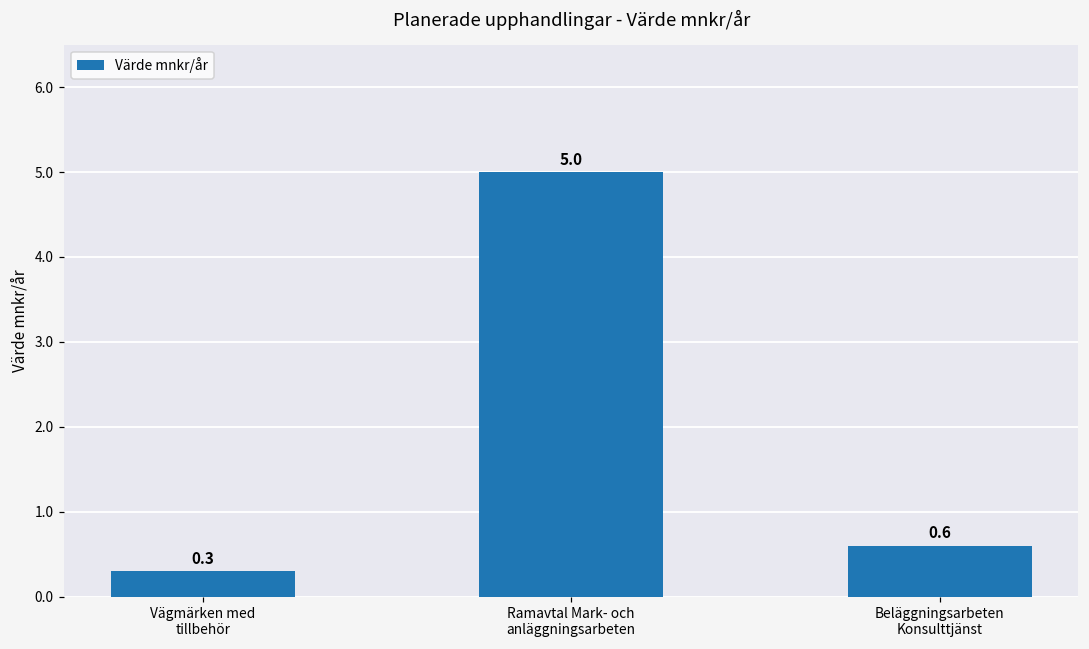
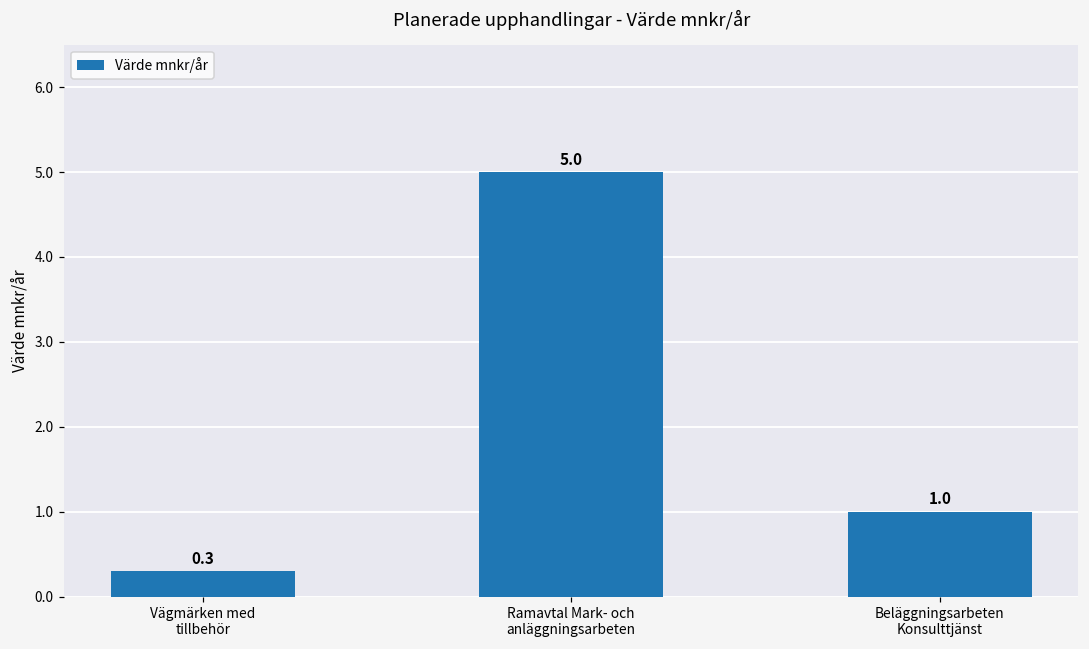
Beläggningsarbeten Konsulttjänst: 0.6 -> 1.0
